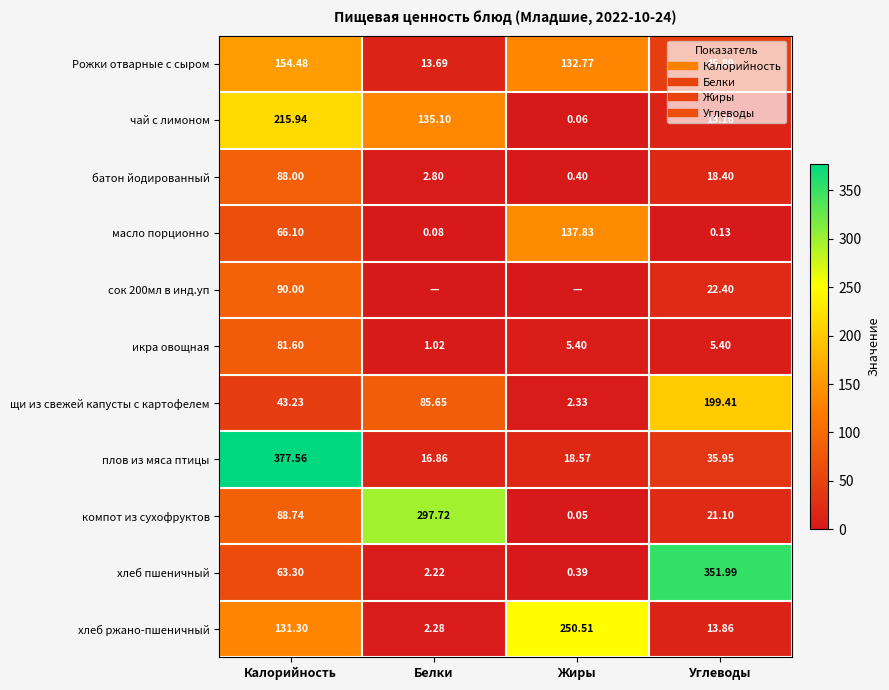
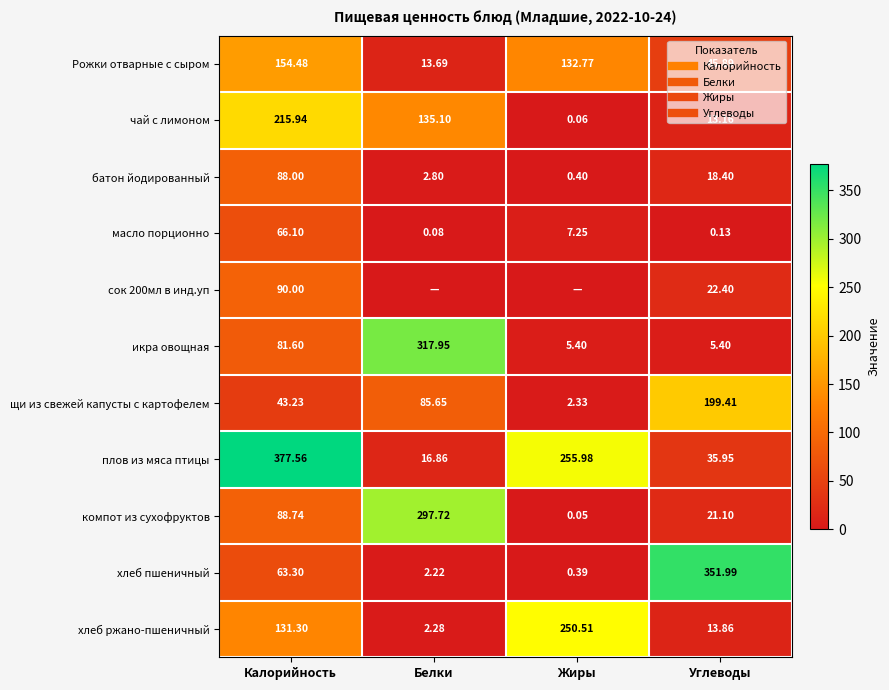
масло порционно, Жиры: 137.83 -> 7.25
икра овощная, Белки: 1.02 -> 317.95
плов из мяса птицы, Жиры: 18.57 -> 255.98
